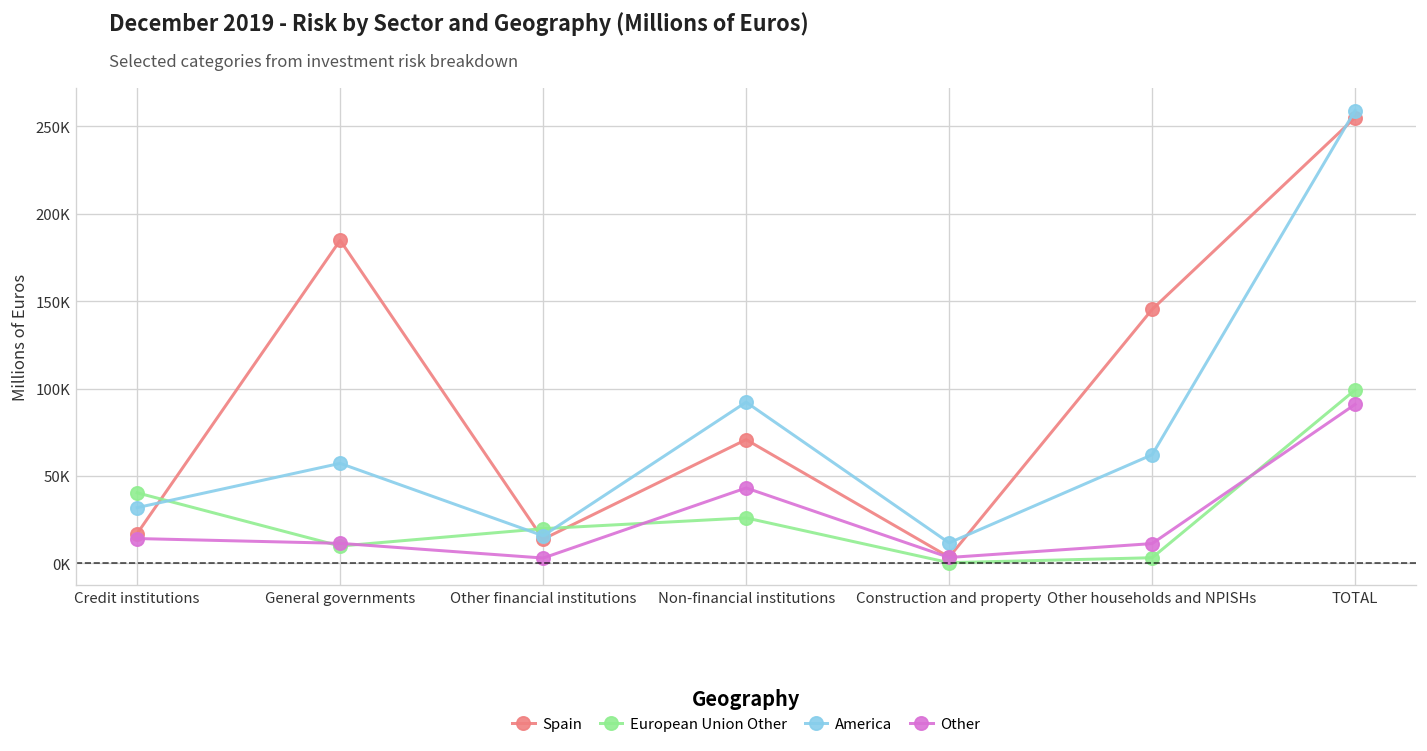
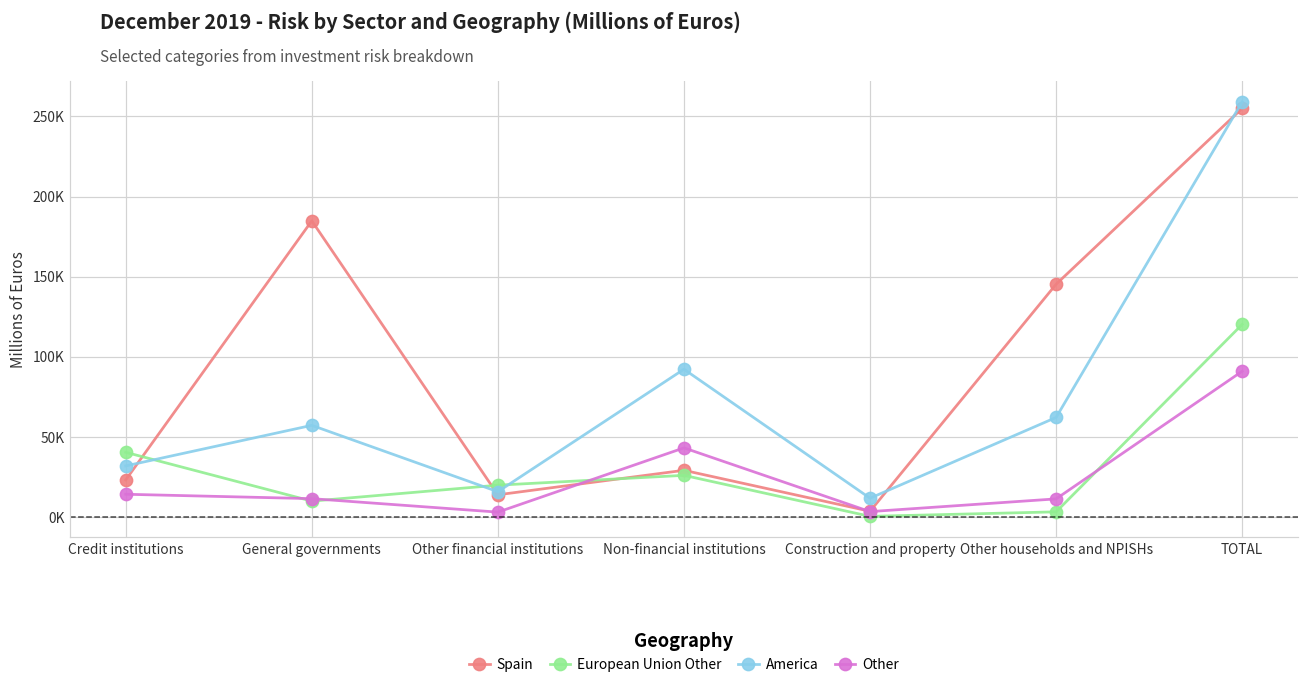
Spain, Credit institutions: 17000 -> 23000
Spain, Non-financial institutions: 71000 -> 29000
European Union Other, TOTAL: 99000 -> 120000
